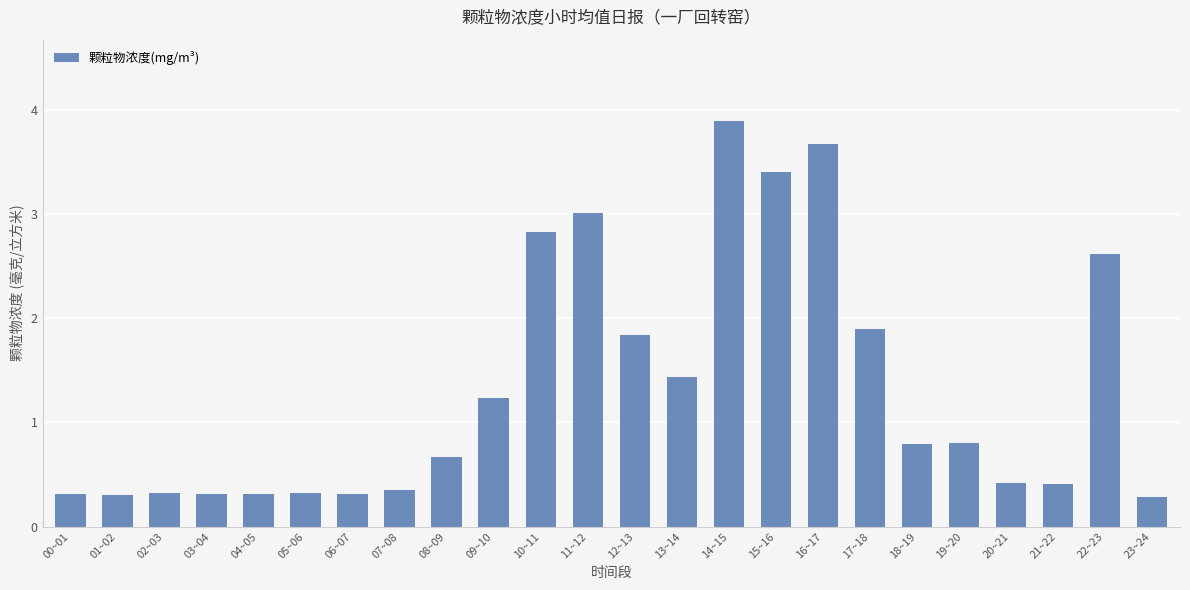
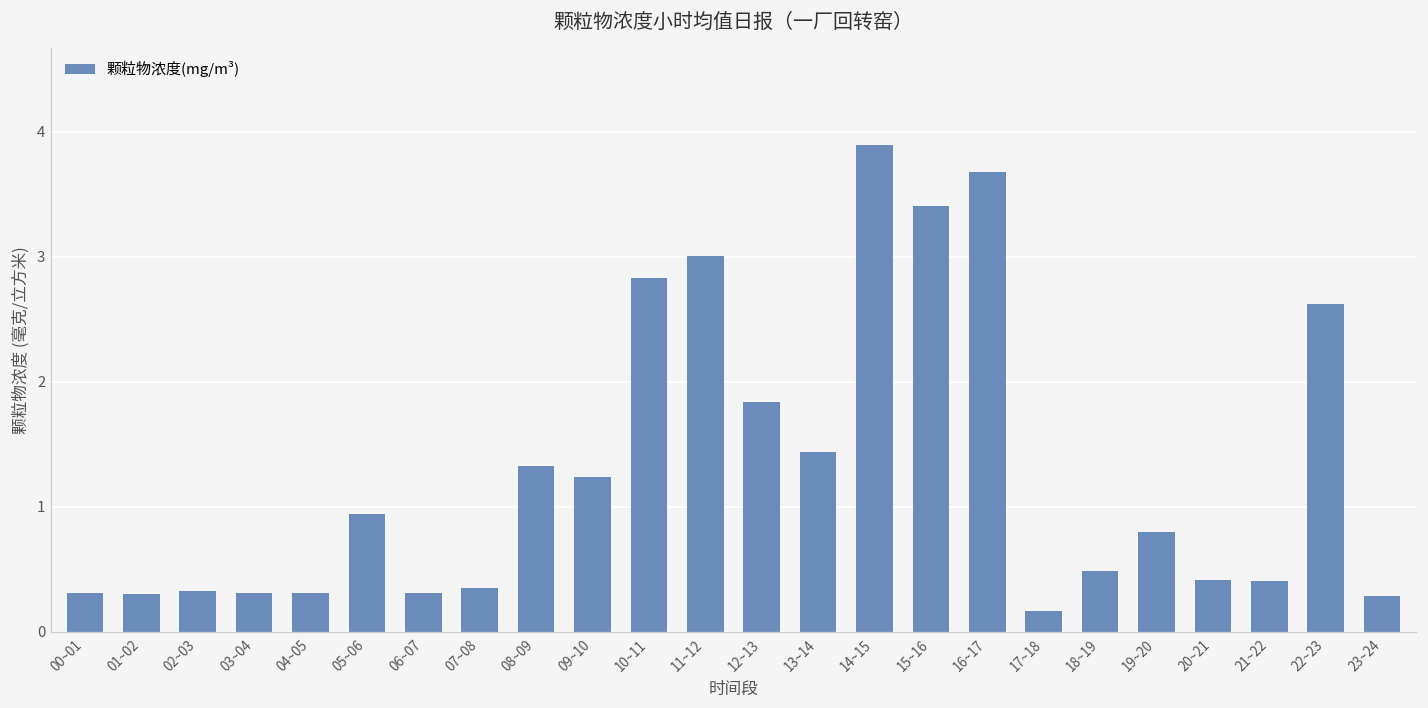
05~06: 0.32 -> 0.94
08~09: 0.67 -> 1.33
17~18: 1.89 -> 0.17
18~19: 0.79 -> 0.49
